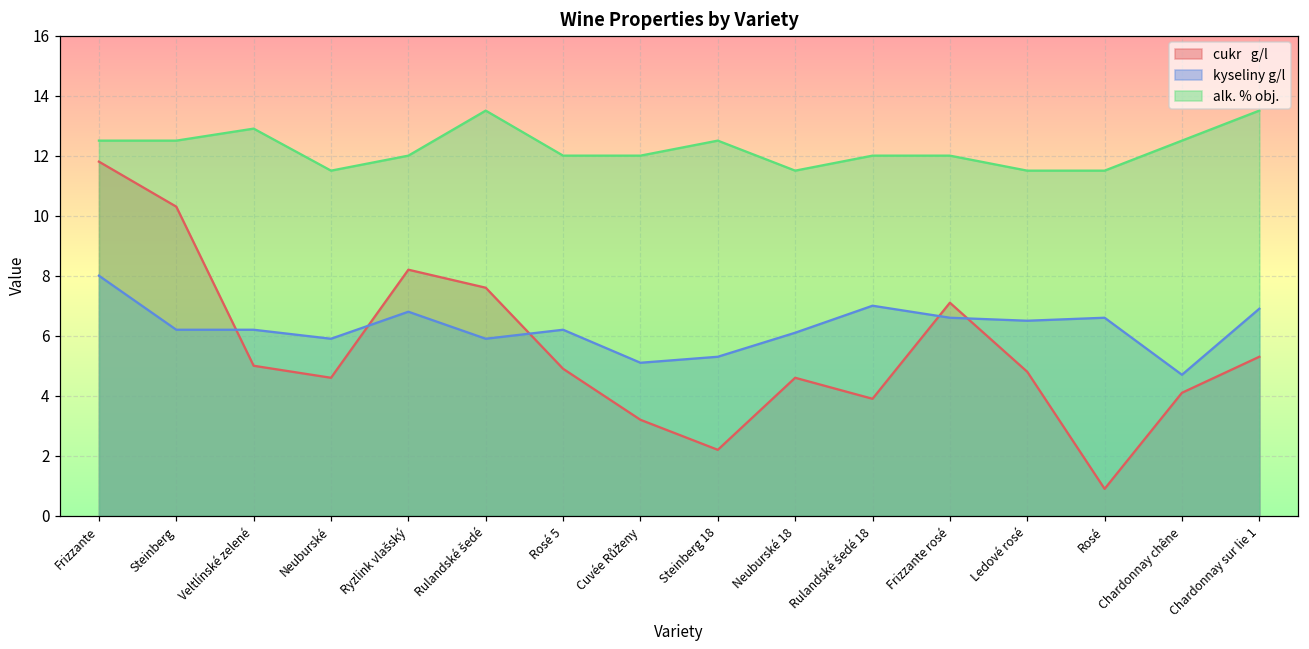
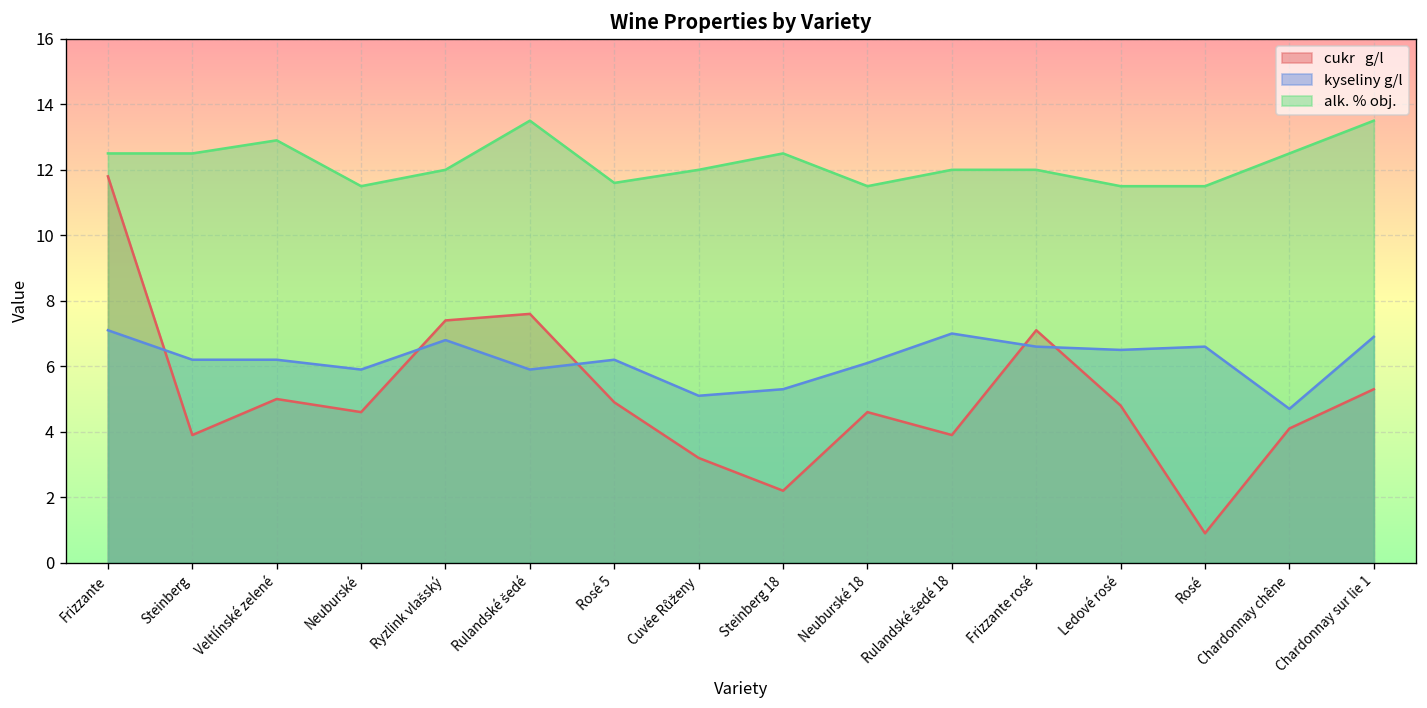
kyseliny g/l, Frizzante: 8.0 -> 7.1
cukr g/l, Steinberg: 10.3 -> 3.9
cukr g/l, Ryzlink vlašský: 8.2 -> 7.4
alk. % obj., Rosé 5: 12.0 -> 11.6
